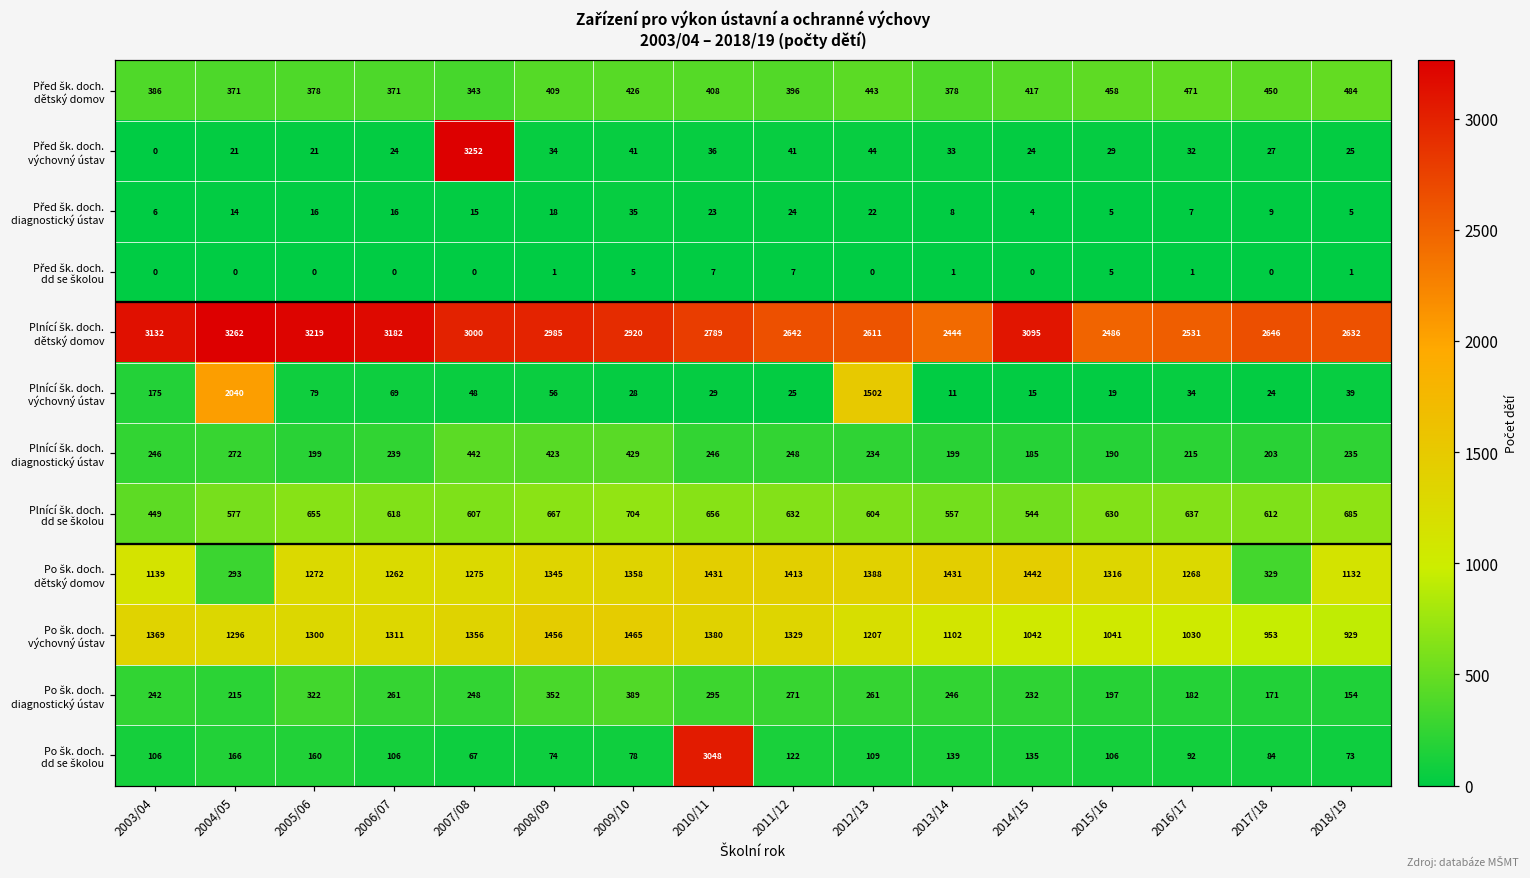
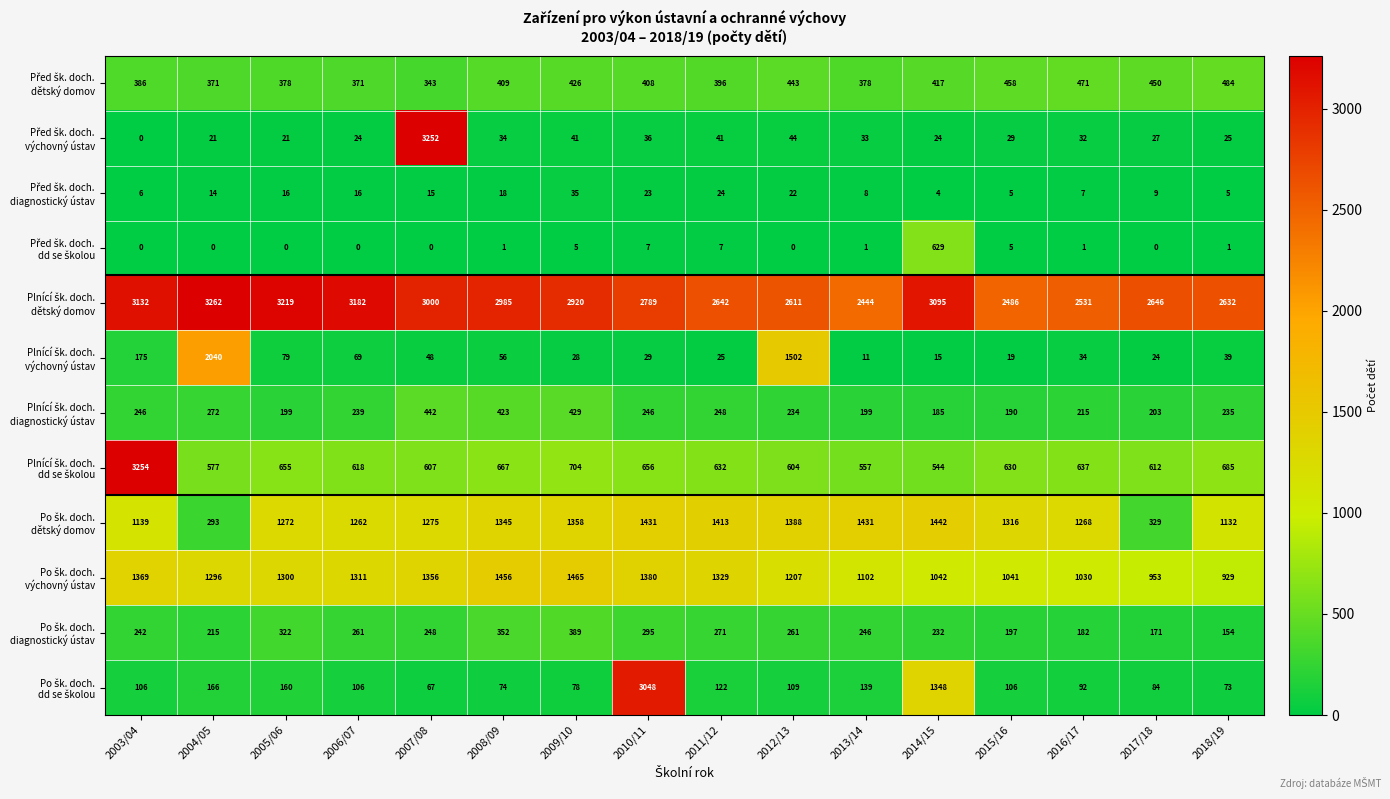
Před šk. doch. dd se školou, 2014/15: 0 -> 629
Plnící šk. doch. dd se školou, 2003/04: 449 -> 3254
Po šk. doch. dd se školou, 2014/15: 135 -> 1348
